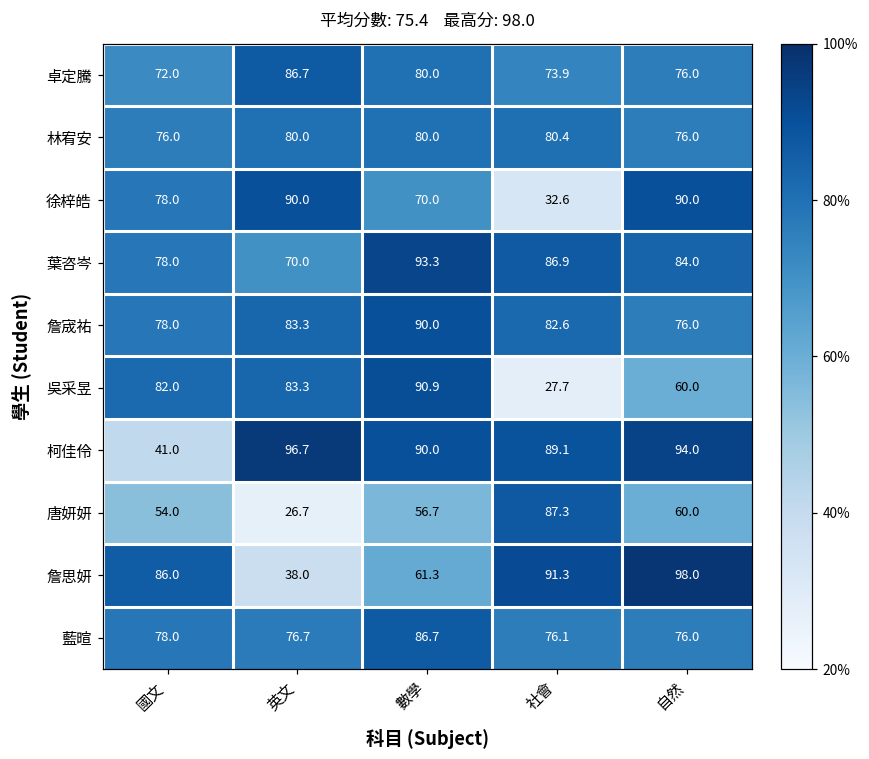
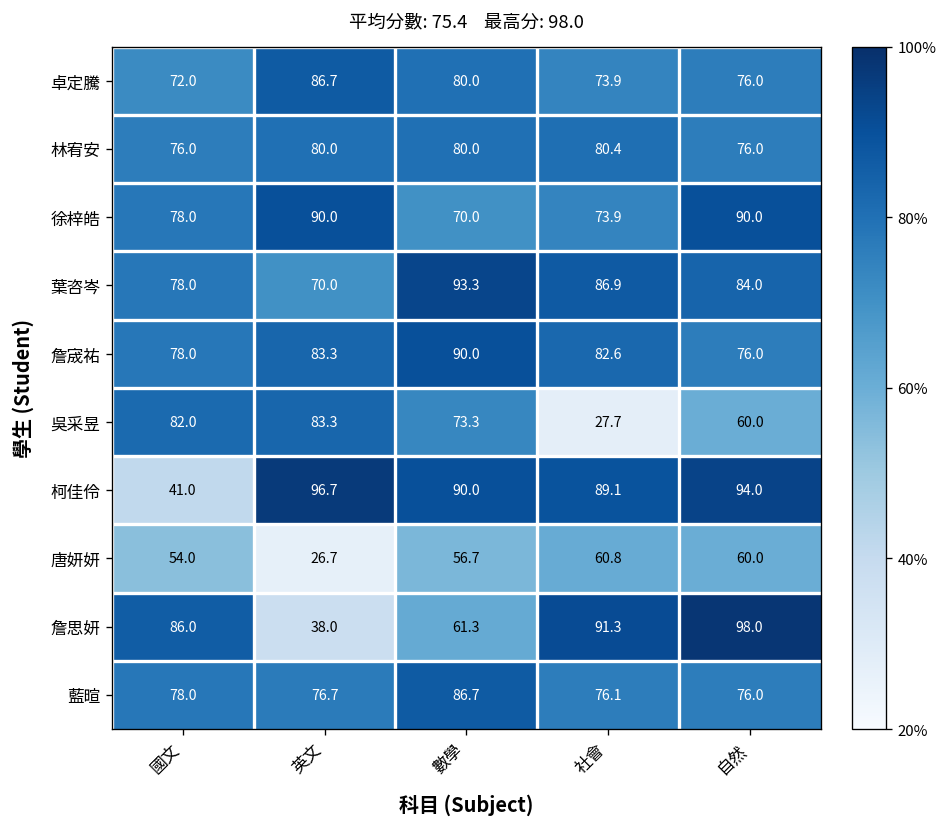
徐梓皓, 社會: 32.6 -> 73.9
吳采昱, 數學: 90.9 -> 73.3
唐妍妍, 社會: 87.3 -> 60.8
